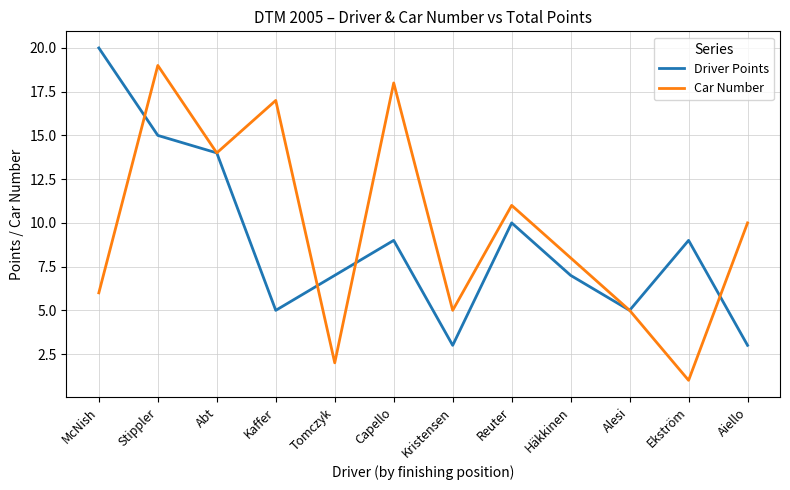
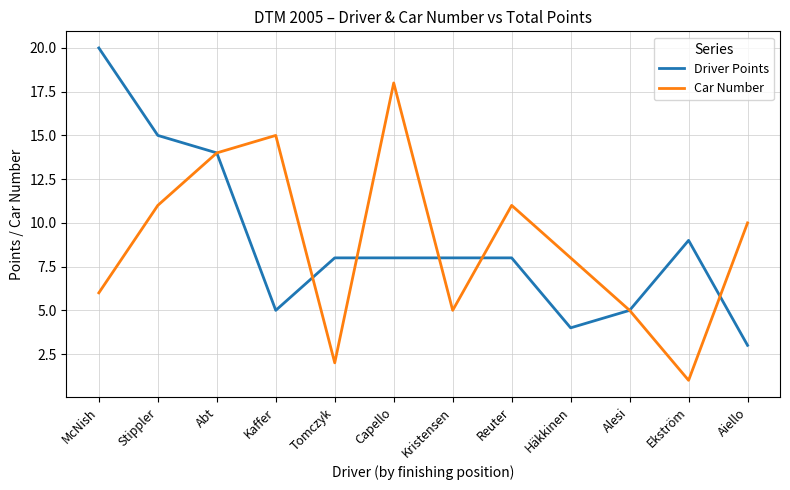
Car Number, Stippler: 19 -> 11
Car Number, Kaffer: 17 -> 15
Driver Points, Tomczyk: 7 -> 8
Driver Points, Capello: 9 -> 8
Driver Points, Kristensen: 3 -> 8
Driver Points, Reuter: 10 -> 8
Driver Points, Häkkinen: 7 -> 4
